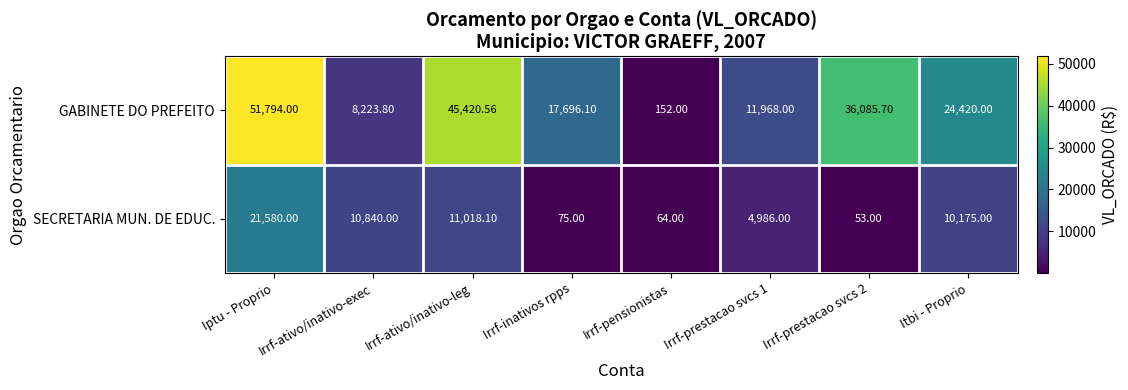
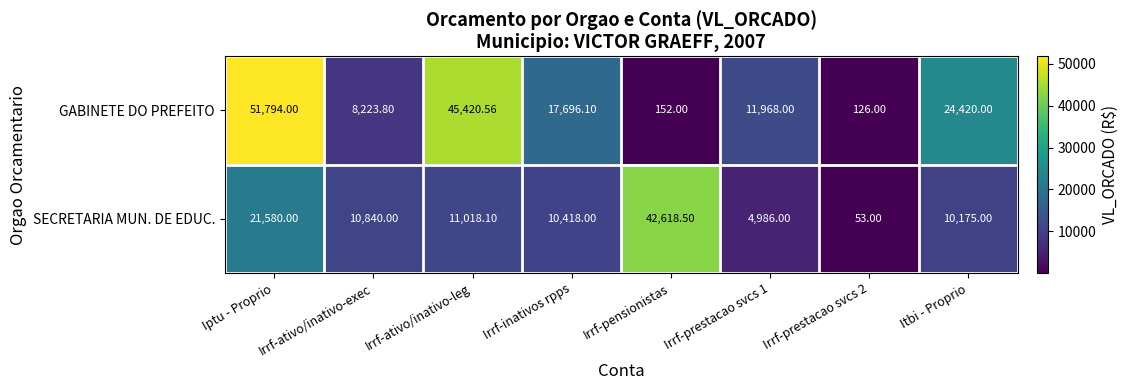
GABINETE DO PREFEITO, Irrf-prestacao svcs 2: 36,085.70 -> 126.00
SECRETARIA MUN. DE EDUC., Irrf-inativos rpps: 75.00 -> 10,418.00
SECRETARIA MUN. DE EDUC., Irrf-pensionistas: 64.00 -> 42,618.50
